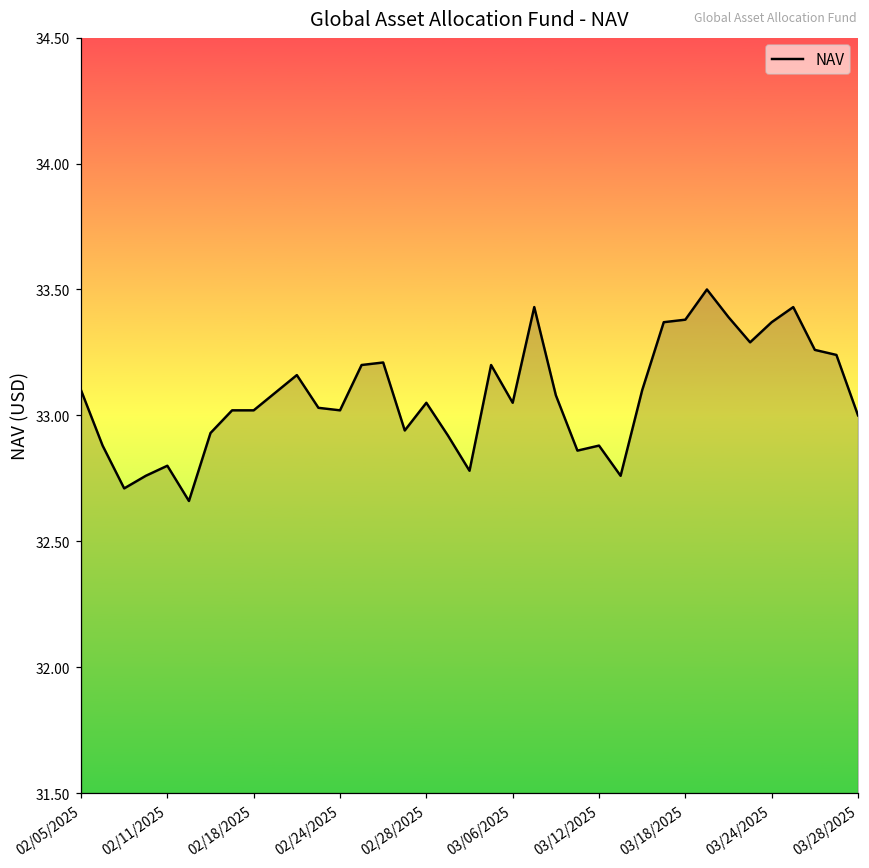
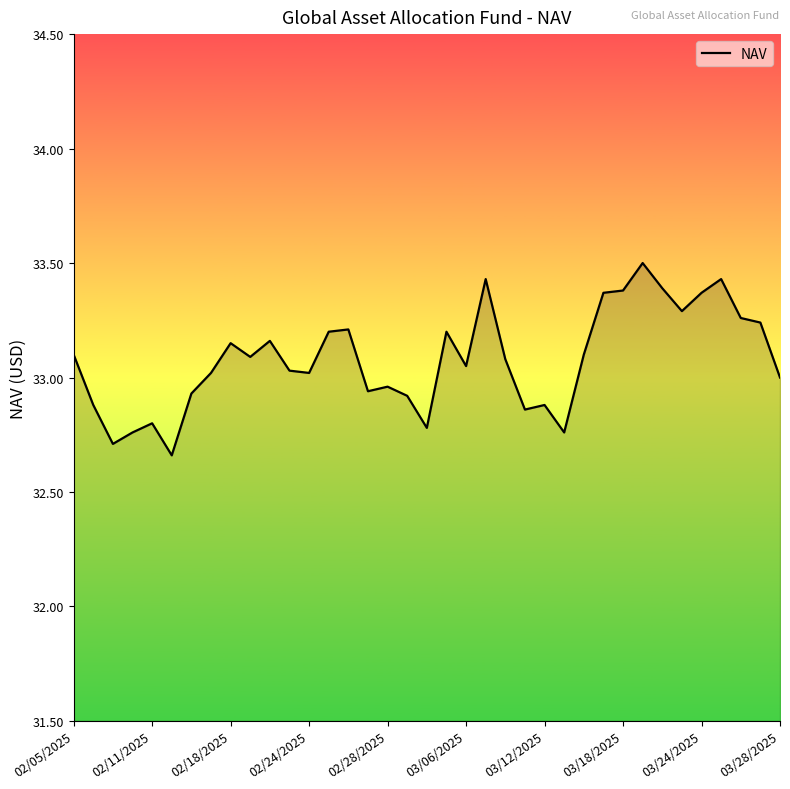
02/18/2025: 33.02 -> 33.15
02/28/2025: 33.05 -> 32.96
